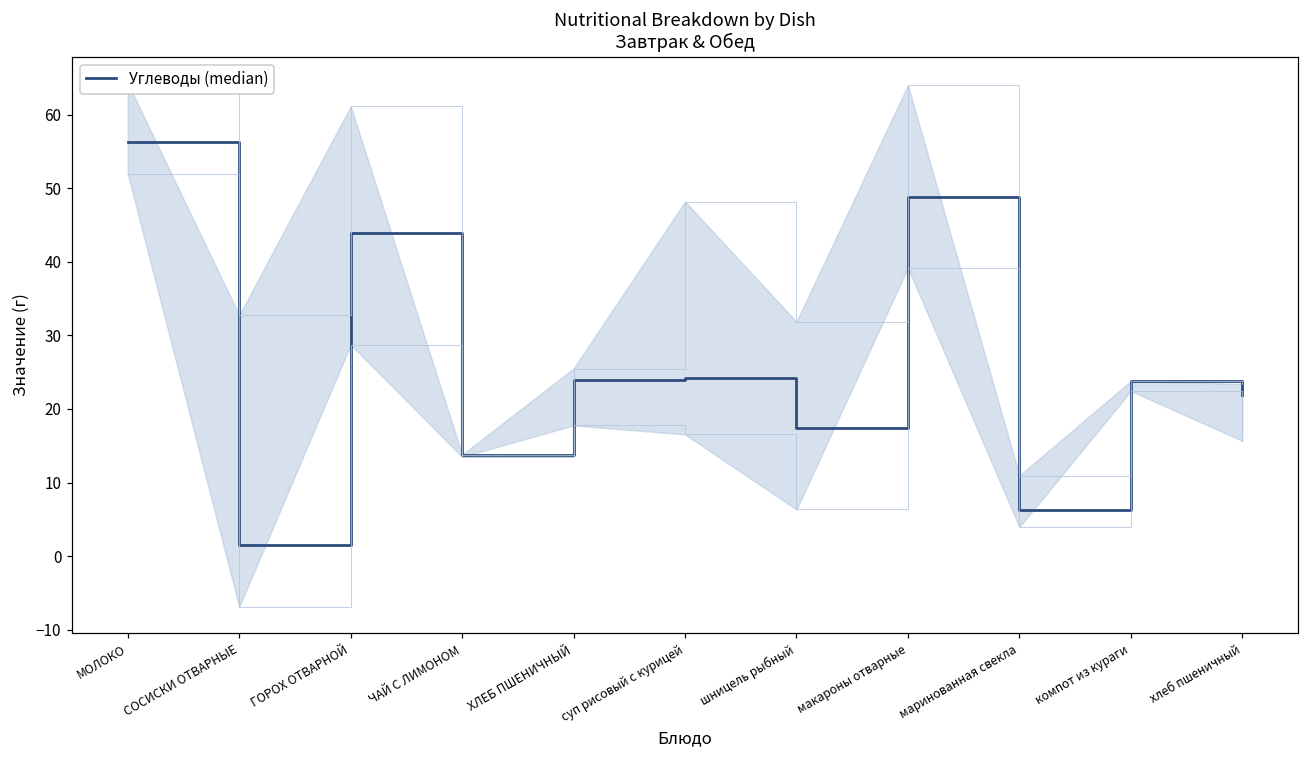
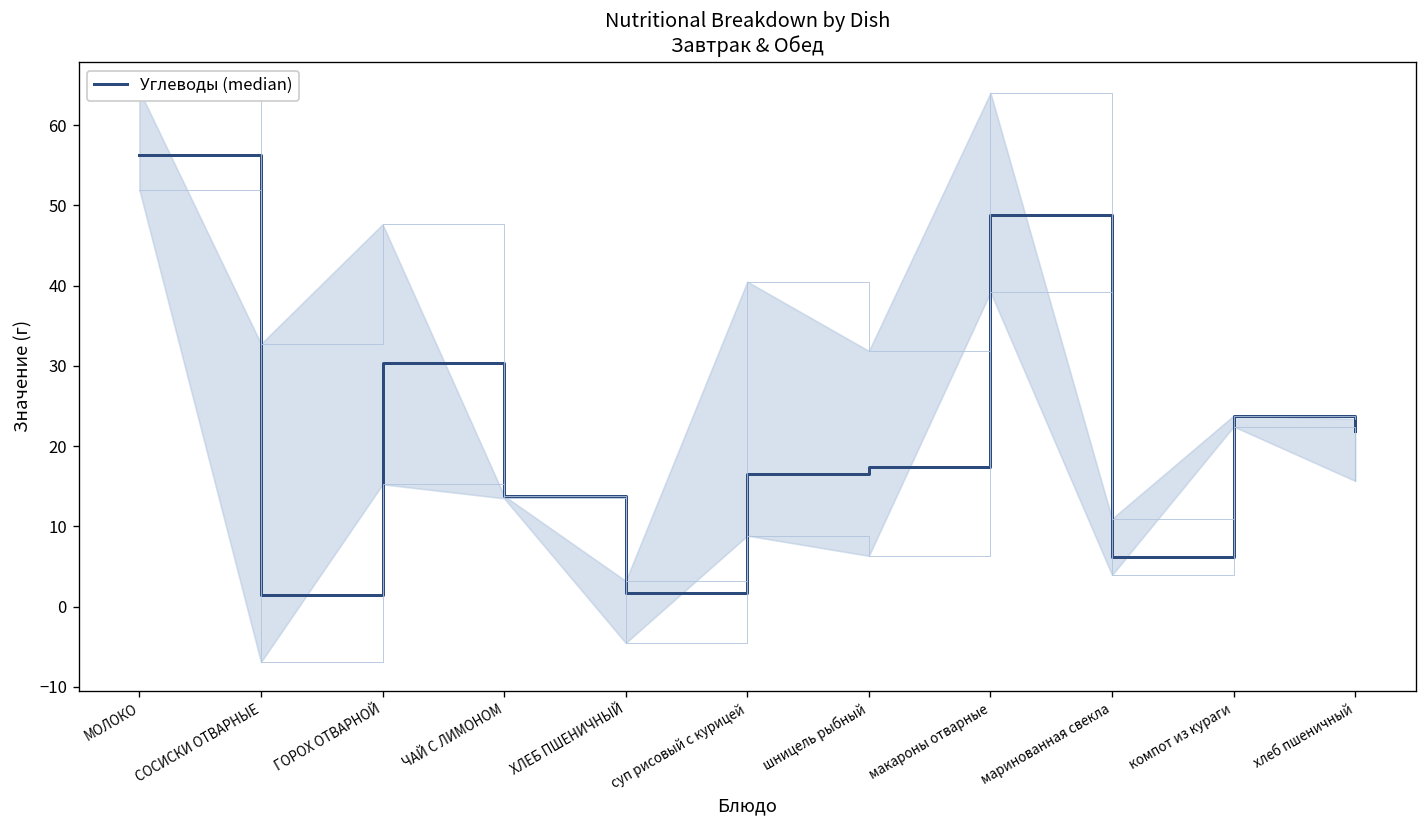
Углеводы (median), ГОРОХ ОТВАРНОЙ: 44 -> 30
Углеводы (median), ХЛЕБ ПШЕНИЧНЫЙ: 24 -> 2
Углеводы (median), суп рисовый с курицей: 24 -> 17
